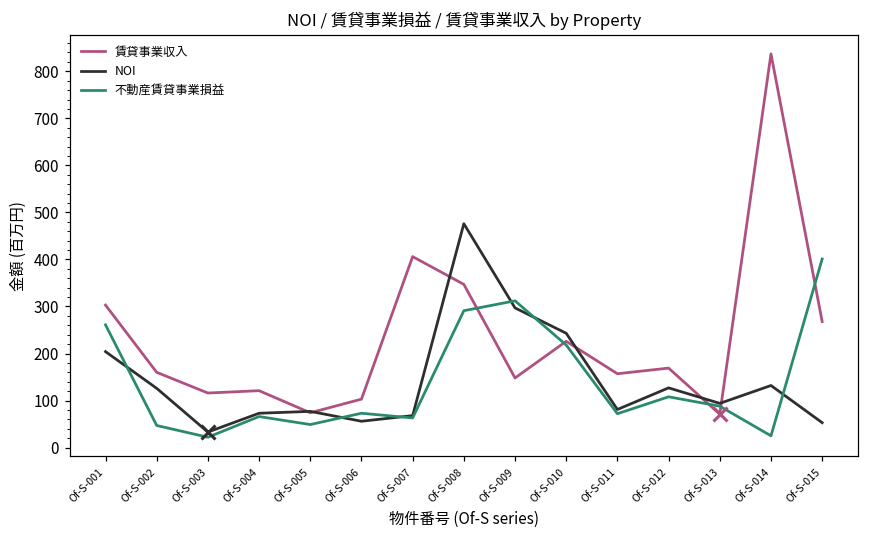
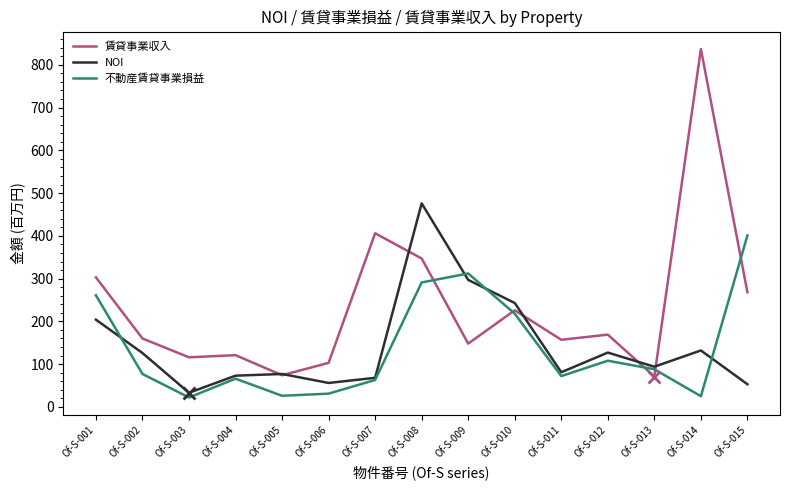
不動産賃貸事業損益, Of-S-002: 50 -> 80
不動産賃貸事業損益, Of-S-005: 50 -> 30
不動産賃貸事業損益, Of-S-006: 70 -> 30
